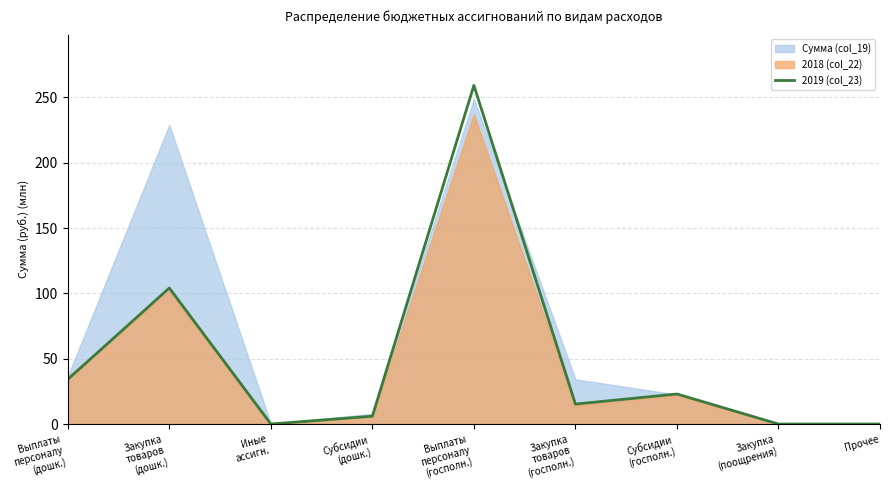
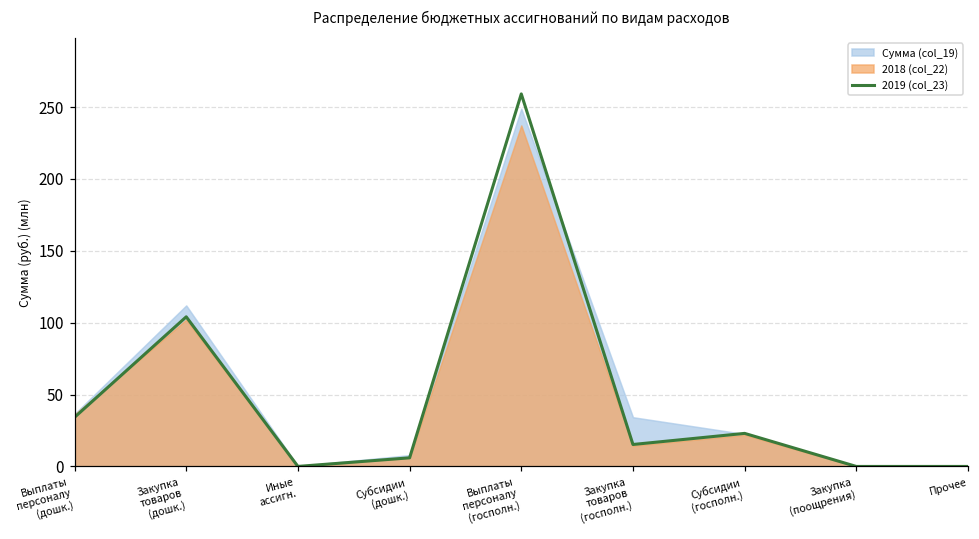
Сумма (col_19), Закупка товаров (дошк.): 229 -> 112
